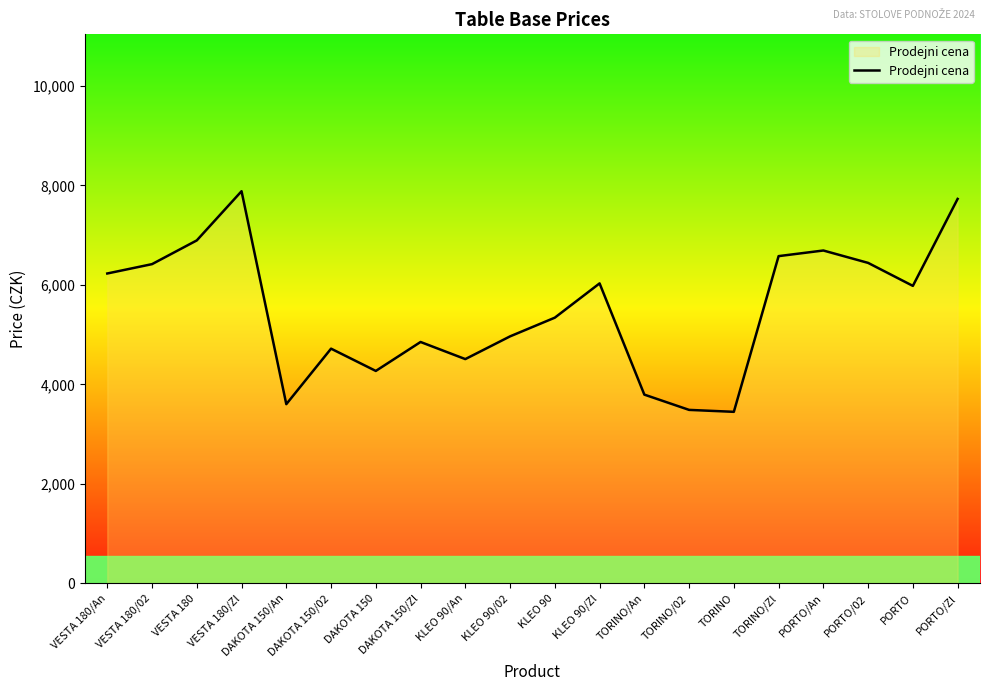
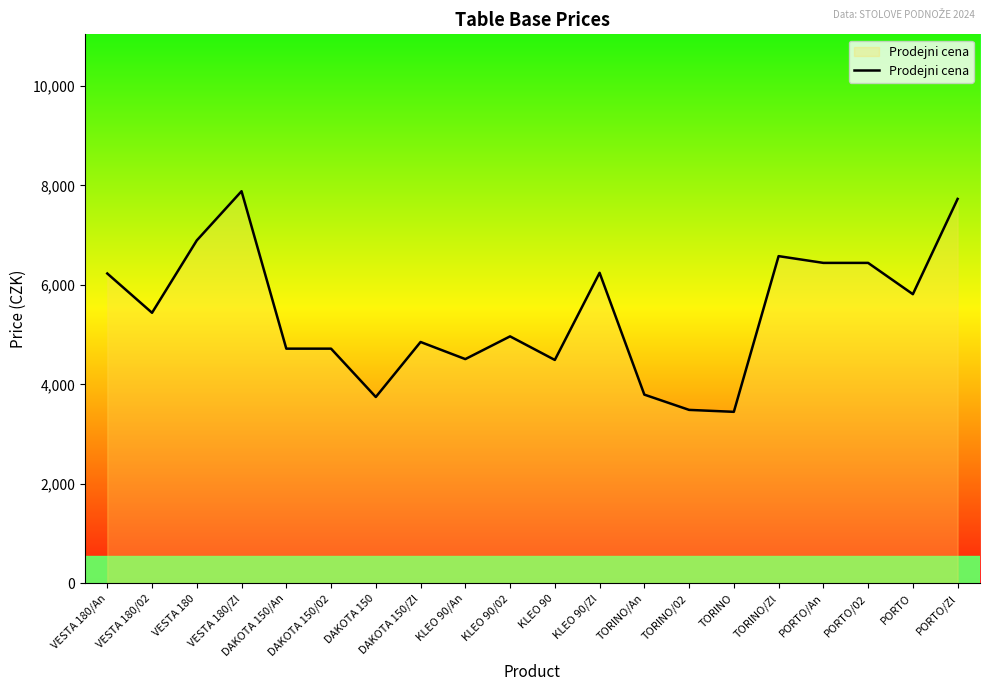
VESTA 180/02: 6,400 -> 5,400
DAKOTA 150/An: 3,600 -> 4,700
DAKOTA 150: 4,300 -> 3,700
KLEO 90: 5,300 -> 4,500
KLEO 90/Zl: 6,000 -> 6,200
PORTO/An: 6,700 -> 6,400
PORTO: 6,000 -> 5,800
